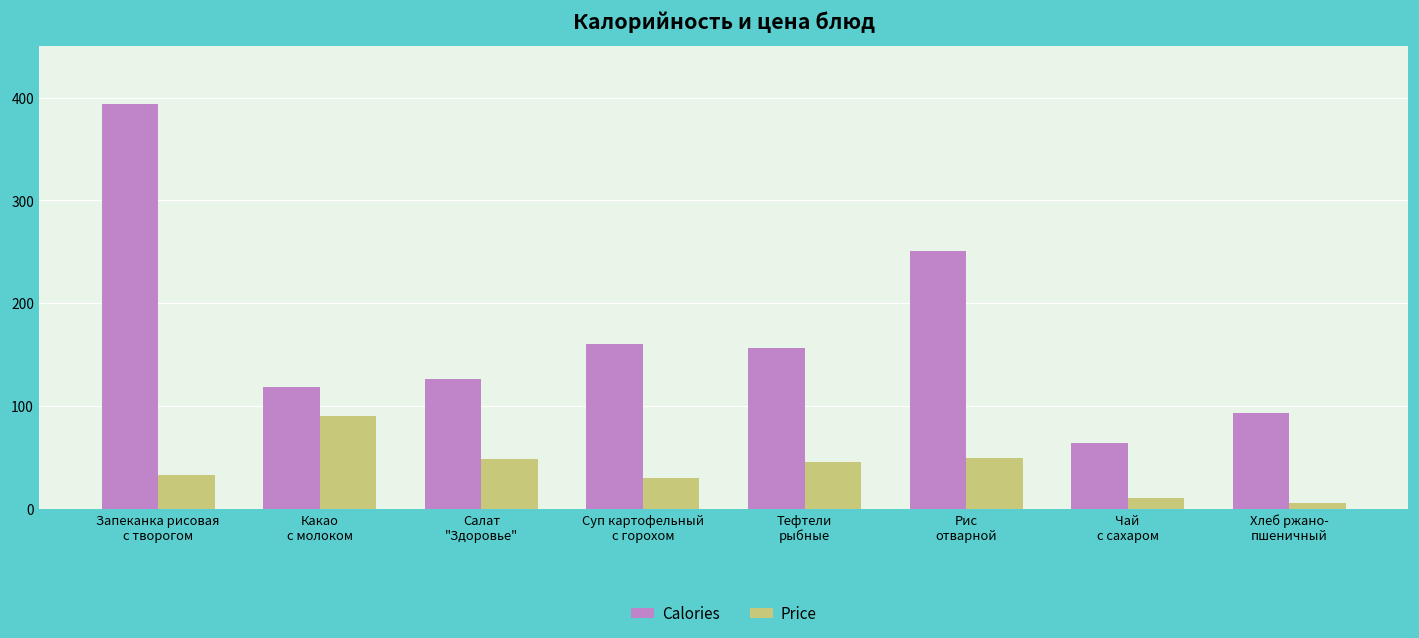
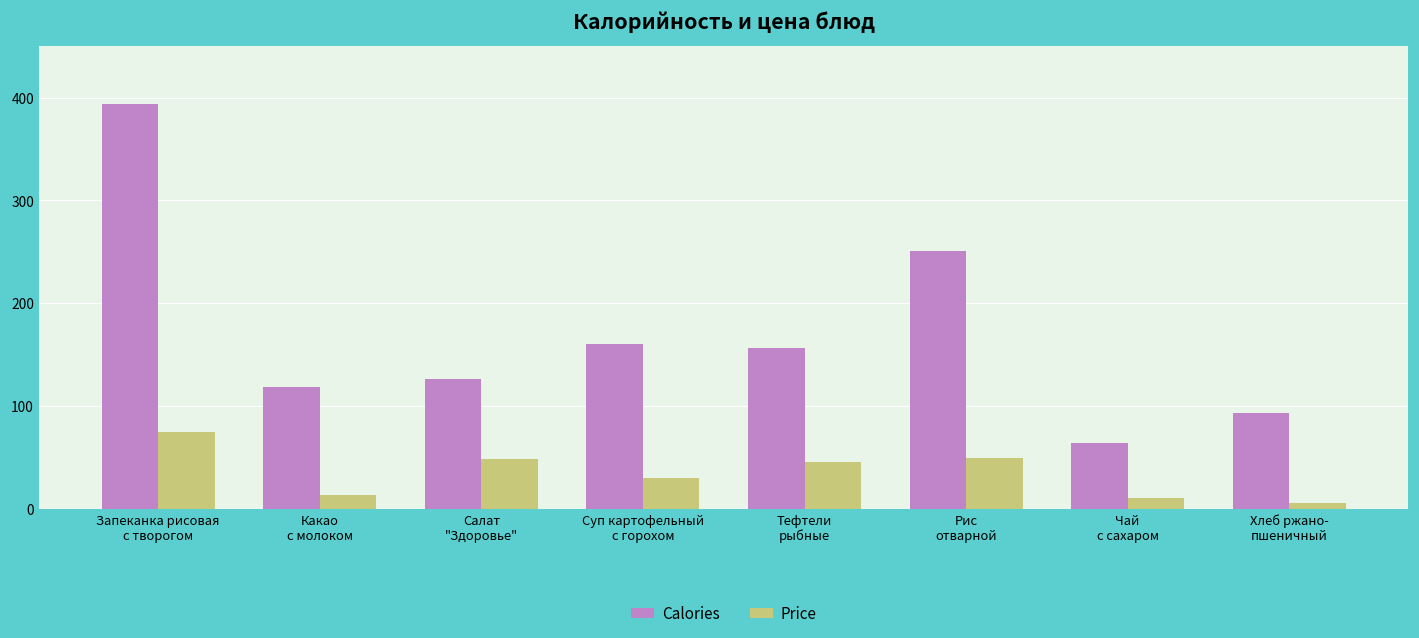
Price, Запеканка рисовая с творогом: 30 -> 70
Price, Какао с молоком: 90 -> 10
